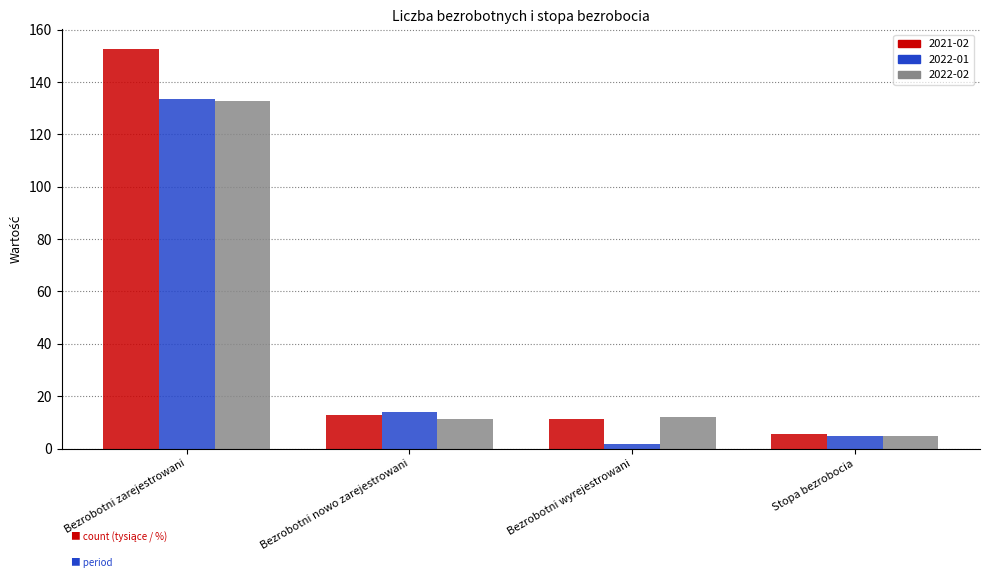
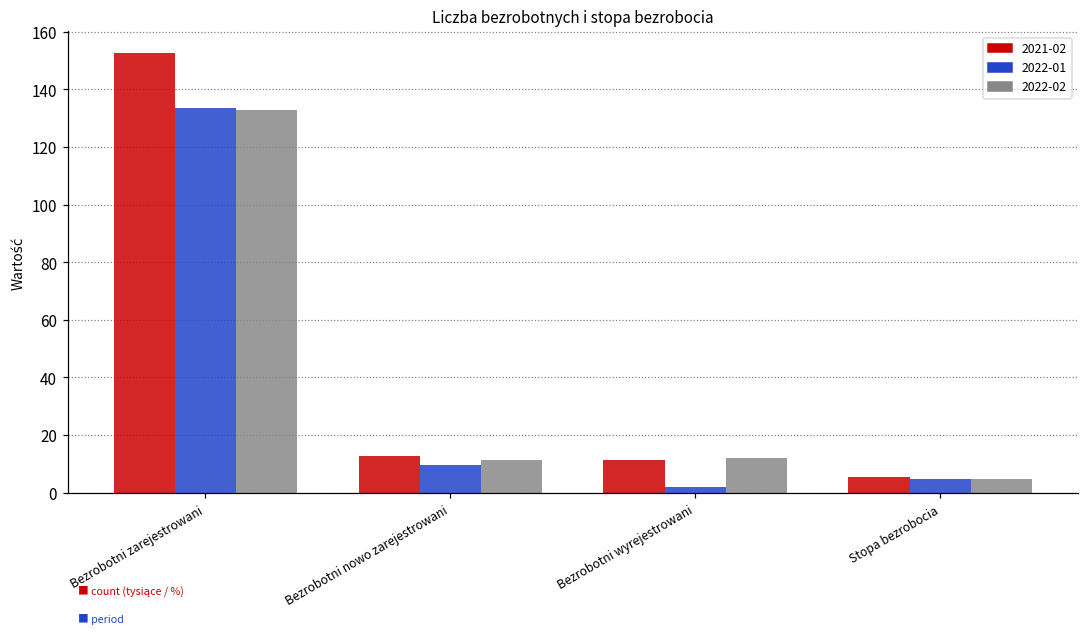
2022-01, Bezrobotni nowo zarejestrowani: 14 -> 10
